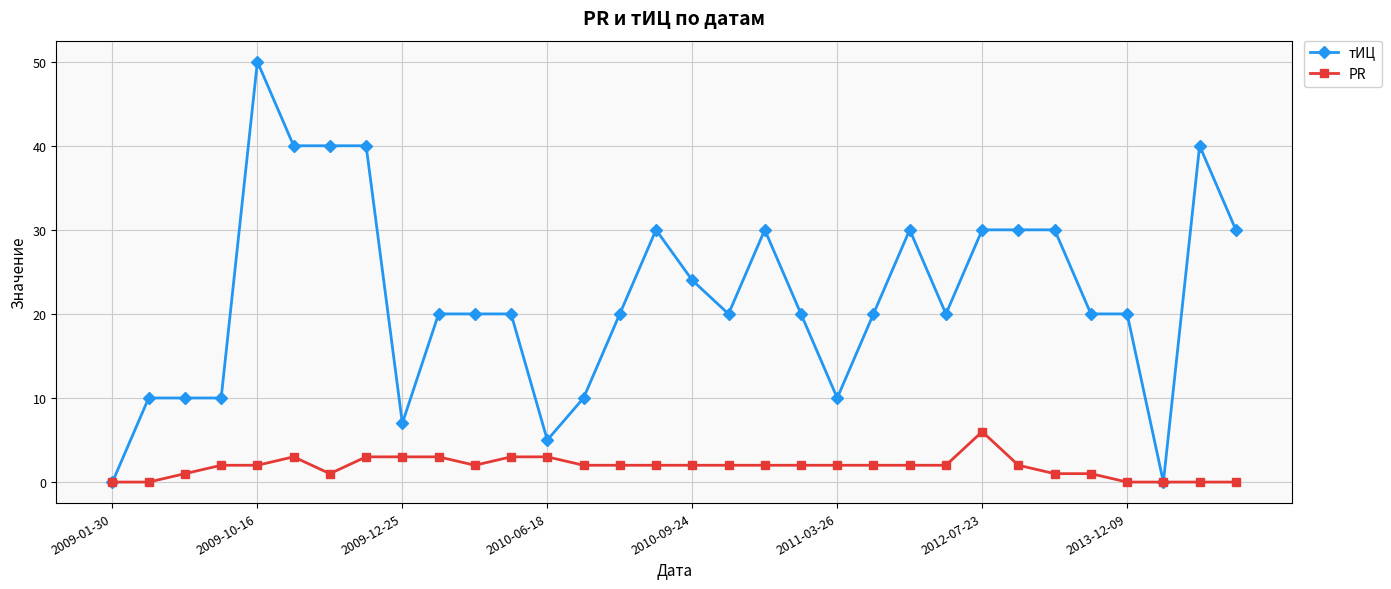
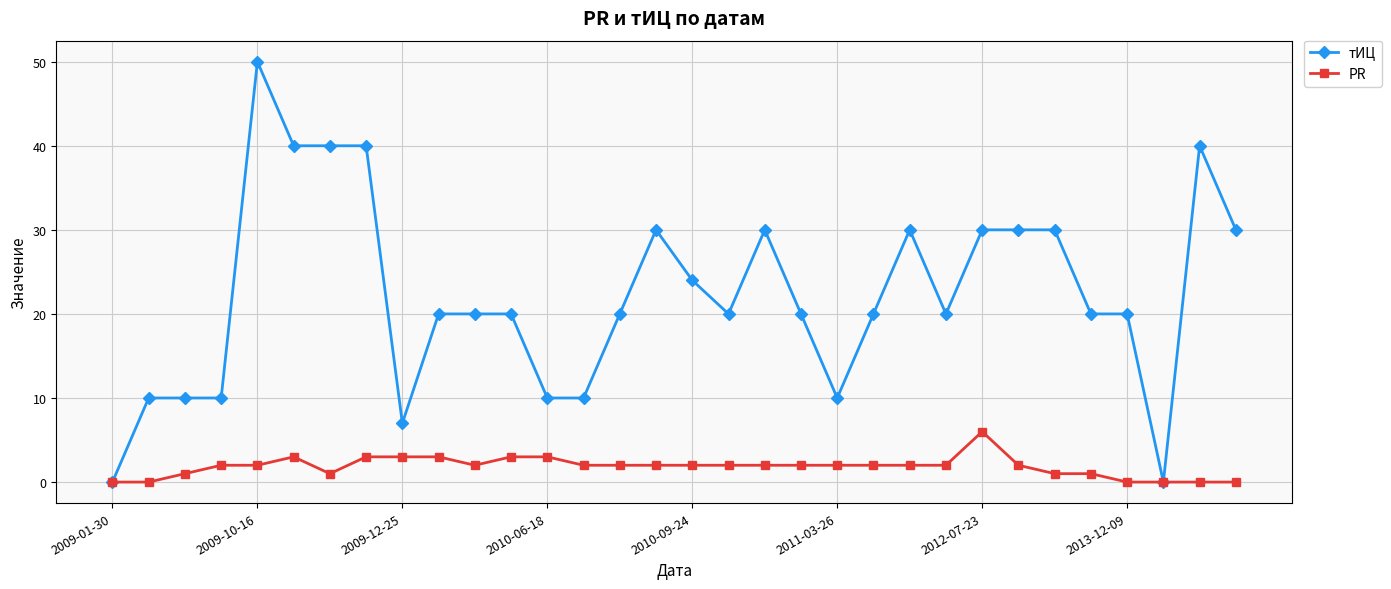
тИЦ, 2010-06-18: 5 -> 10
